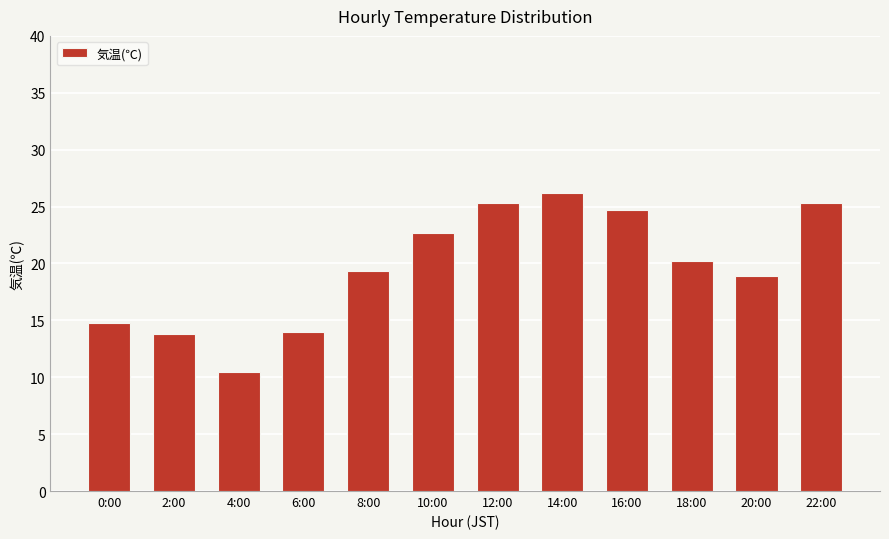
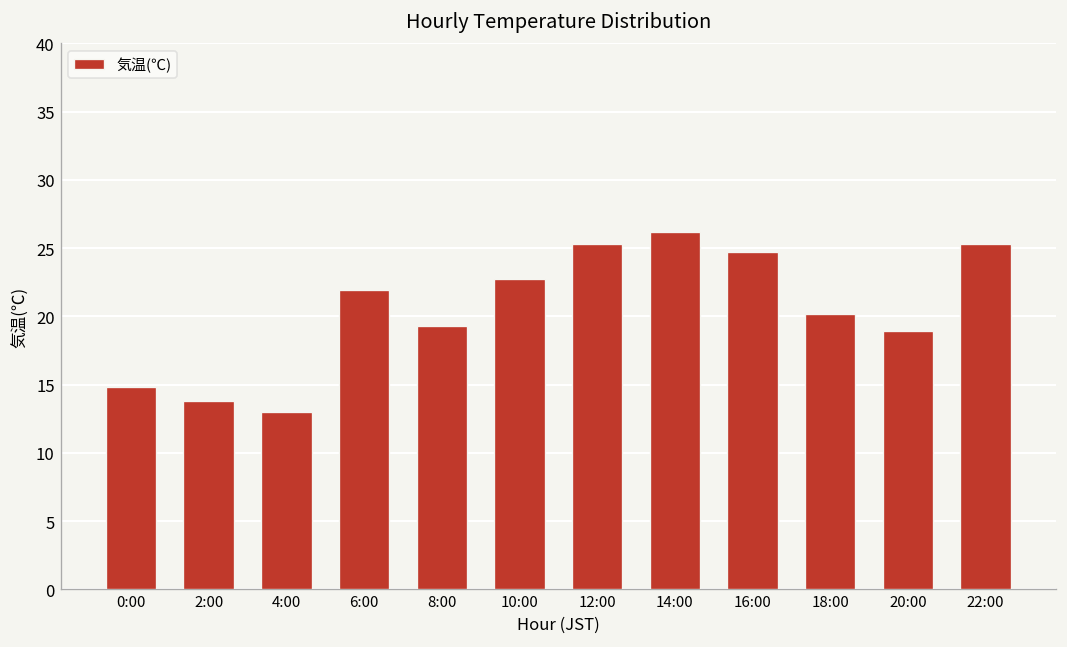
4:00: 10.5 -> 13.0
6:00: 14.0 -> 21.9
